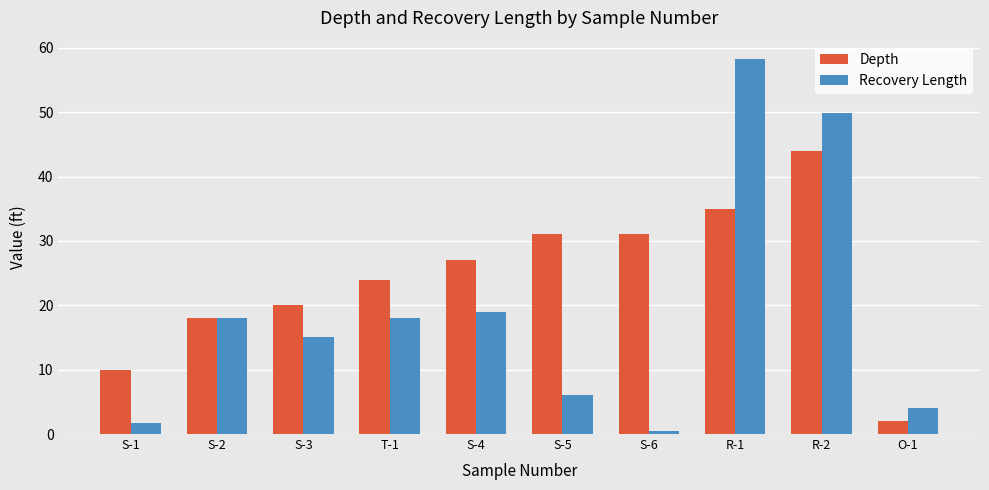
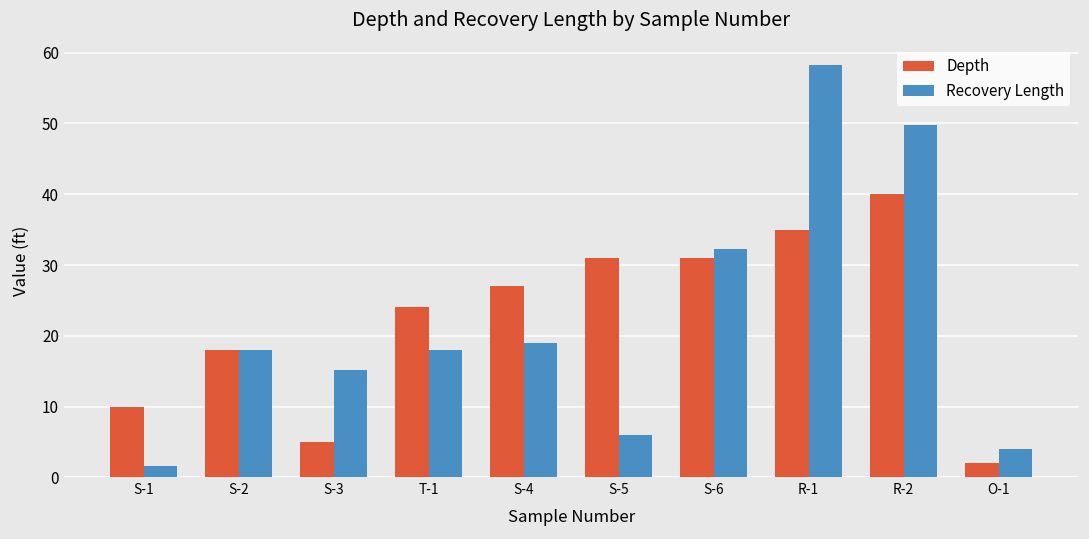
Depth, S-3: 20 -> 5
Recovery Length, S-6: 1 -> 32
Depth, R-2: 44 -> 40
